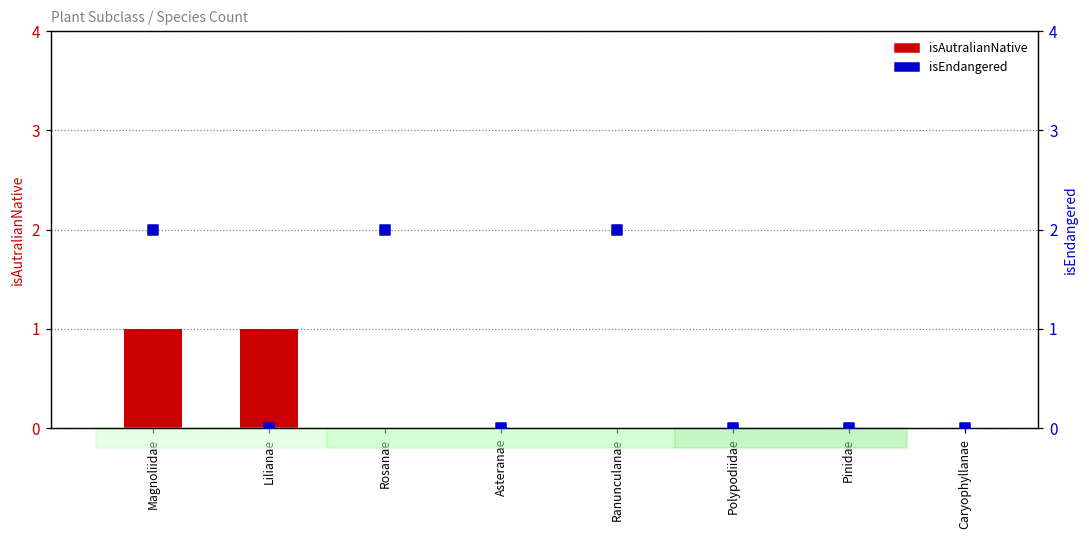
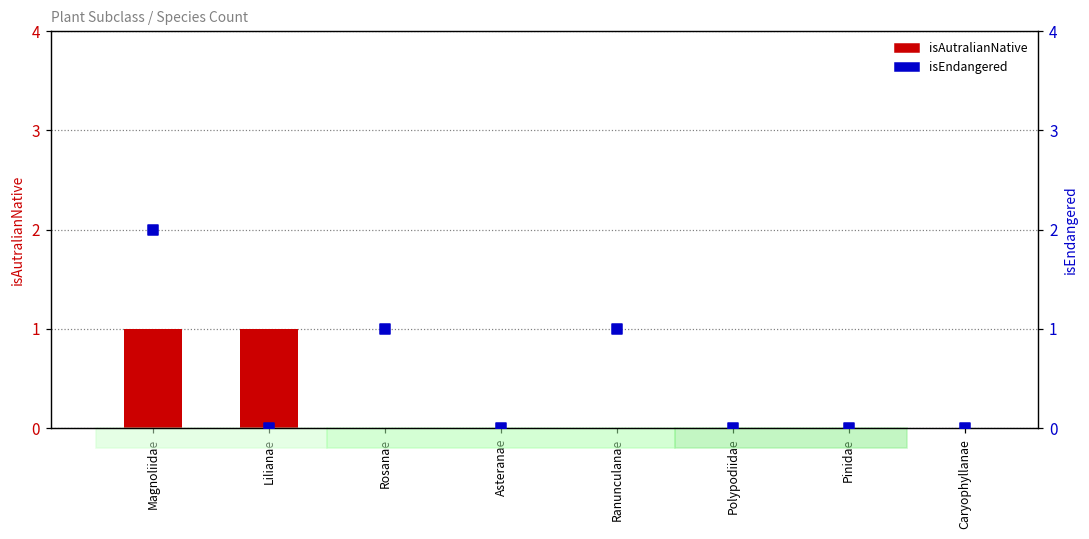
isEndangered, Rosanae: 2 -> 1
isEndangered, Ranunculanae: 2 -> 1
